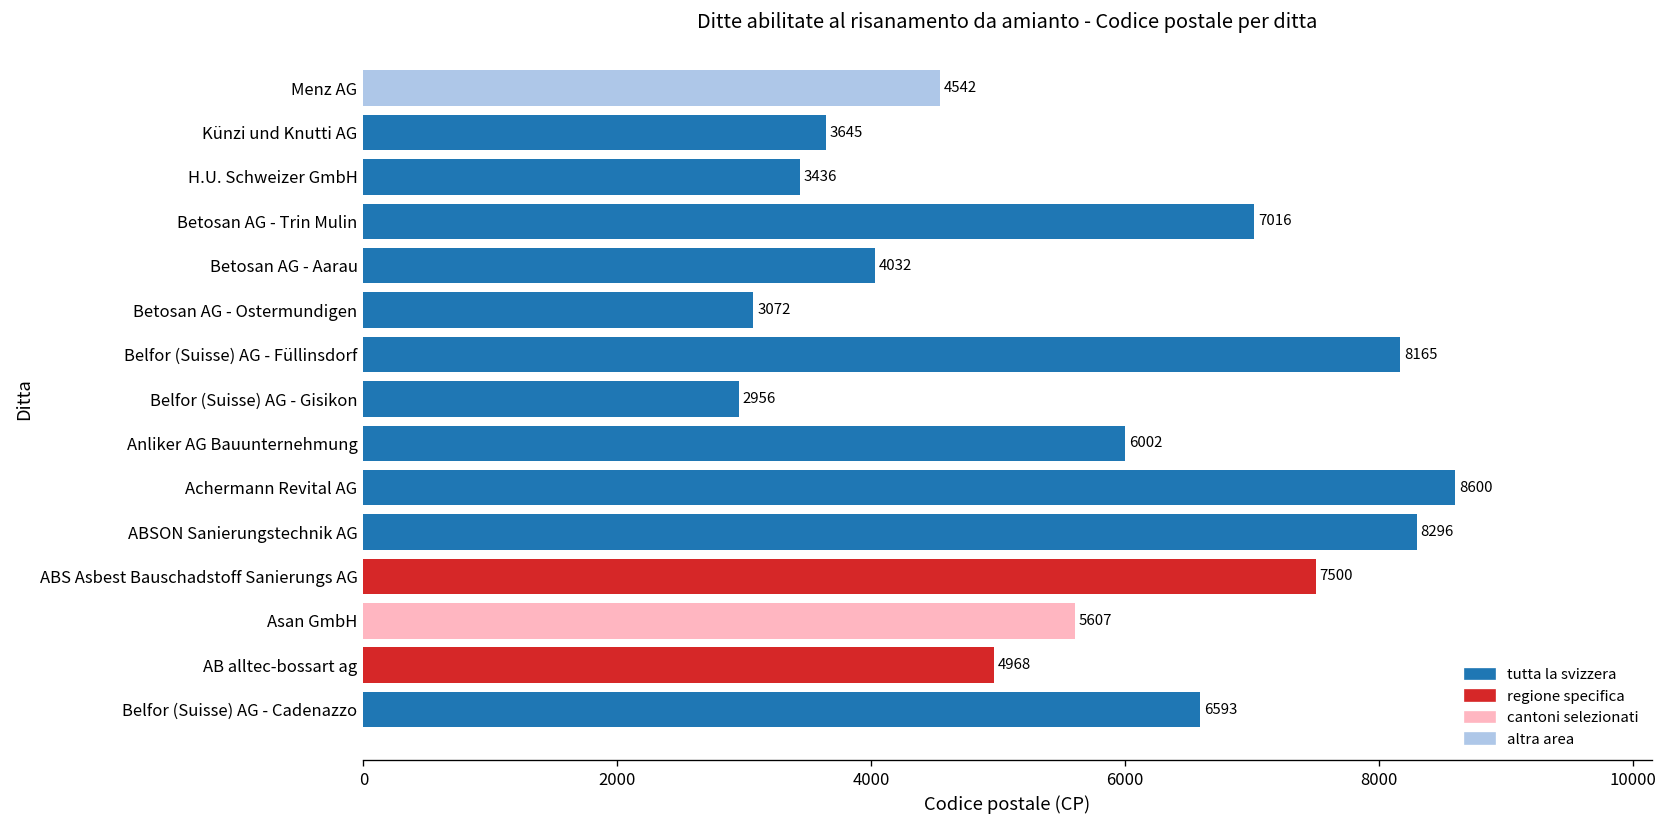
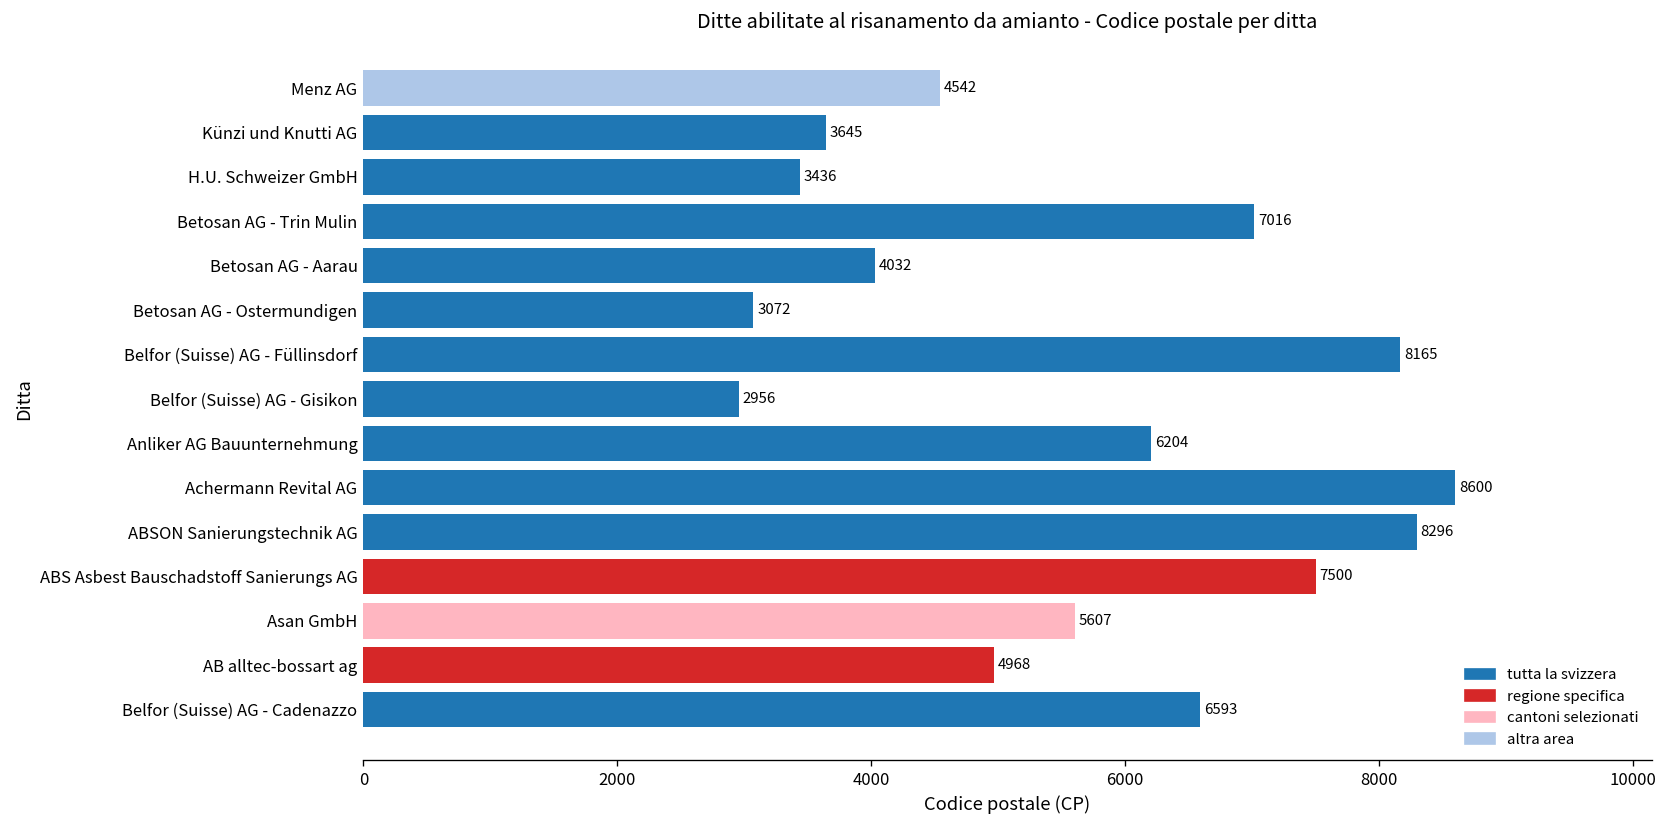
Anliker AG Bauunternehmung: 6002 -> 6204
